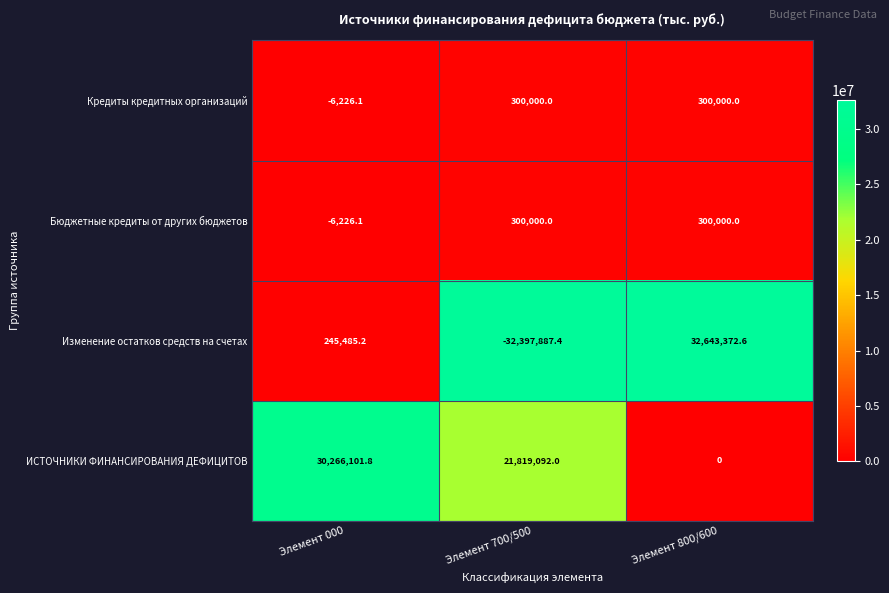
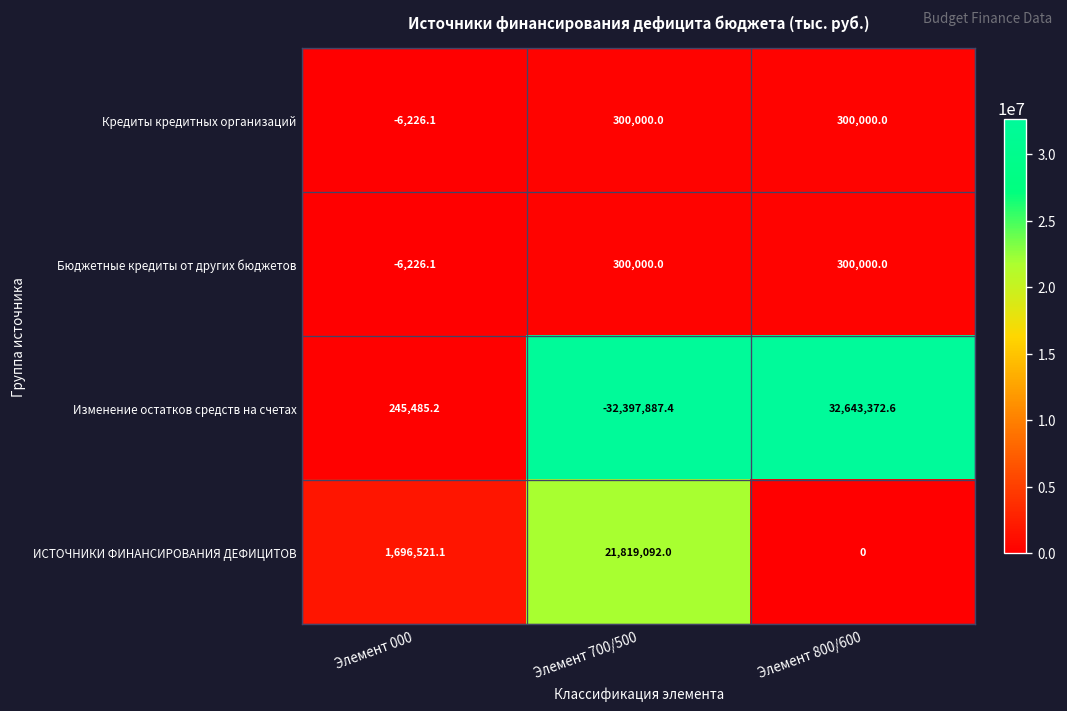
ИСТОЧНИКИ ФИНАНСИРОВАНИЯ ДЕФИЦИТОВ, Элемент 000: 30,266,101.8 -> 1,696,521.1
